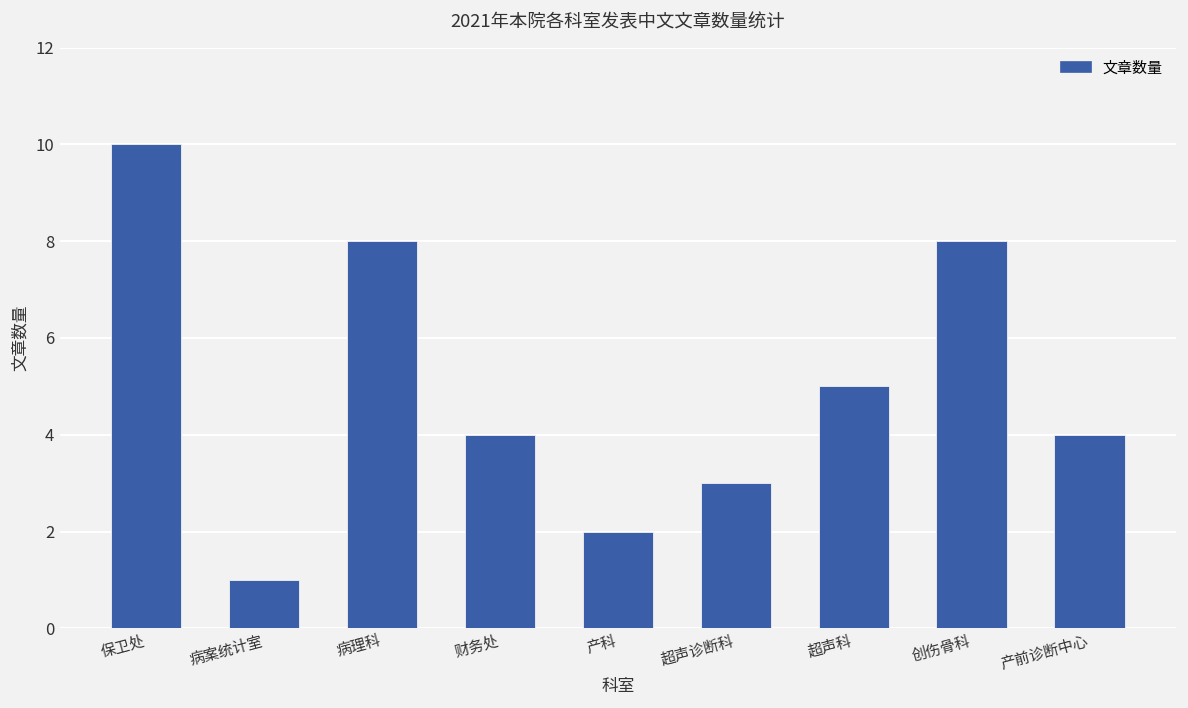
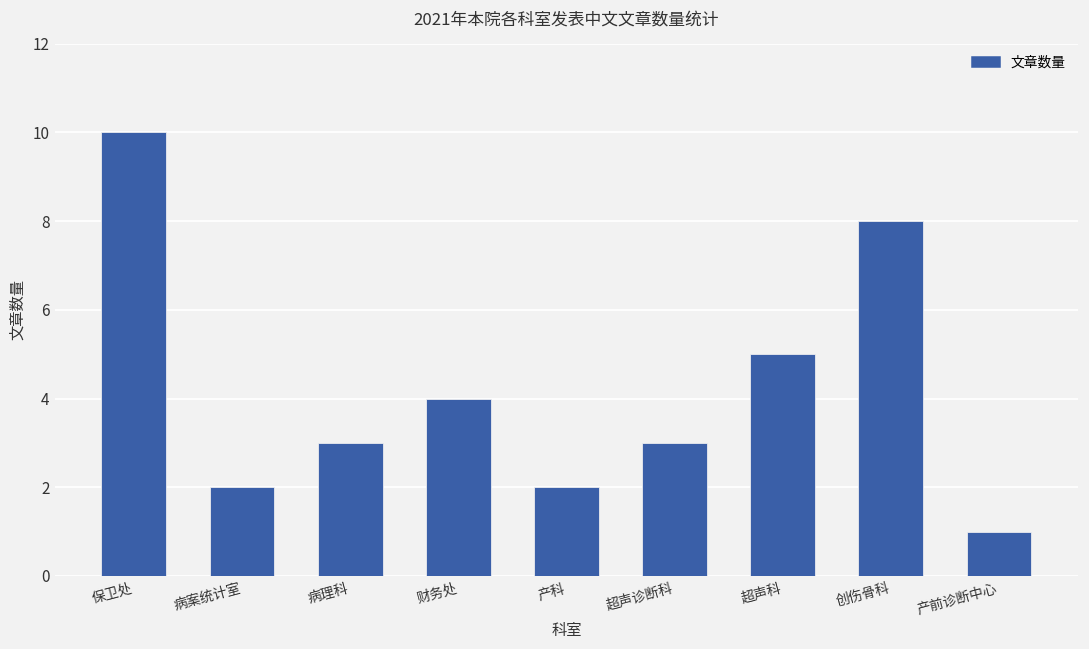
病案统计室: 1 -> 2
病理科: 8 -> 3
产前诊断中心: 4 -> 1
